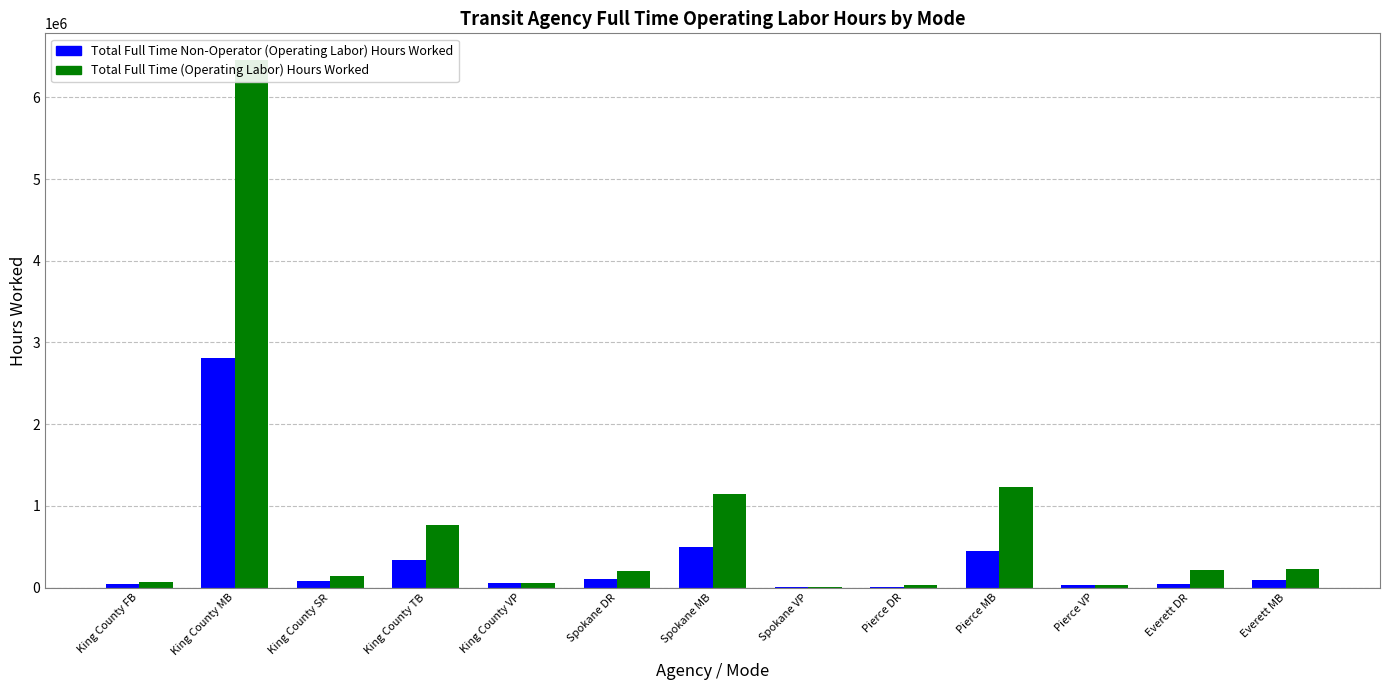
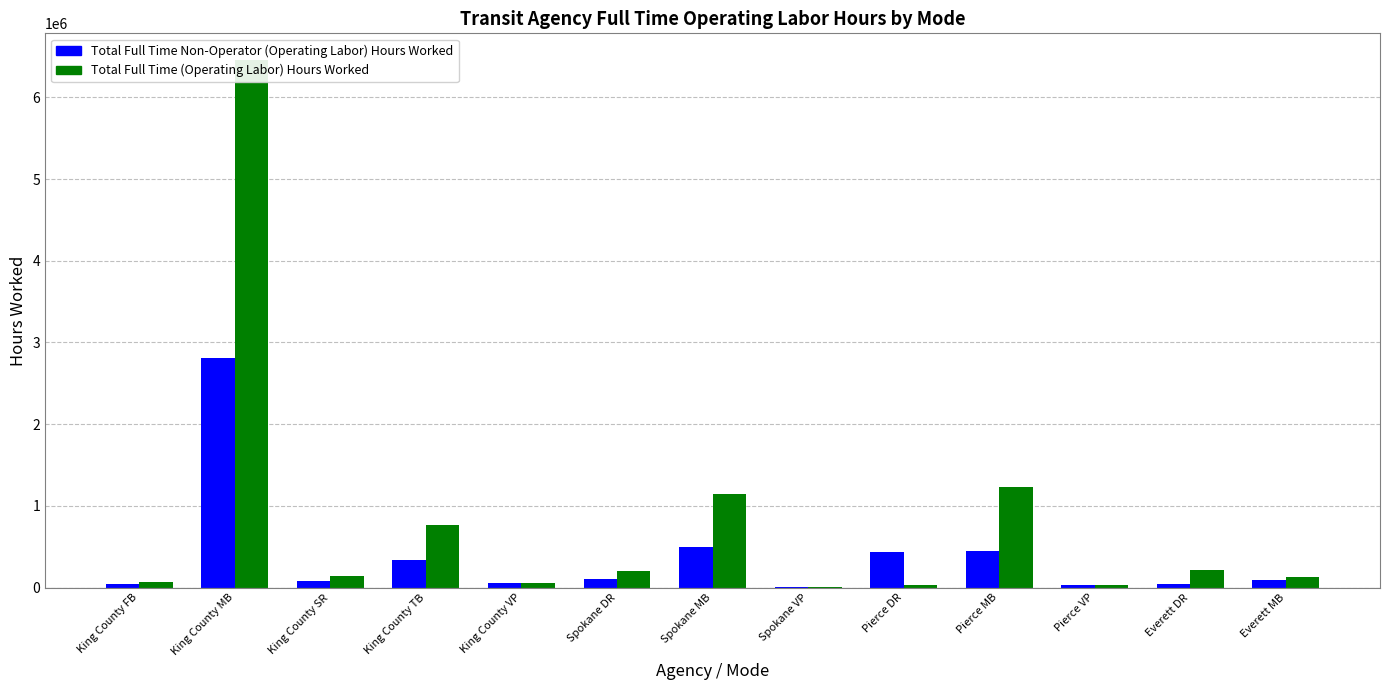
Total Full Time Non-Operator (Operating Labor) Hours Worked, Pierce DR: 0 -> 400000
Total Full Time (Operating Labor) Hours Worked, Everett MB: 200000 -> 100000
